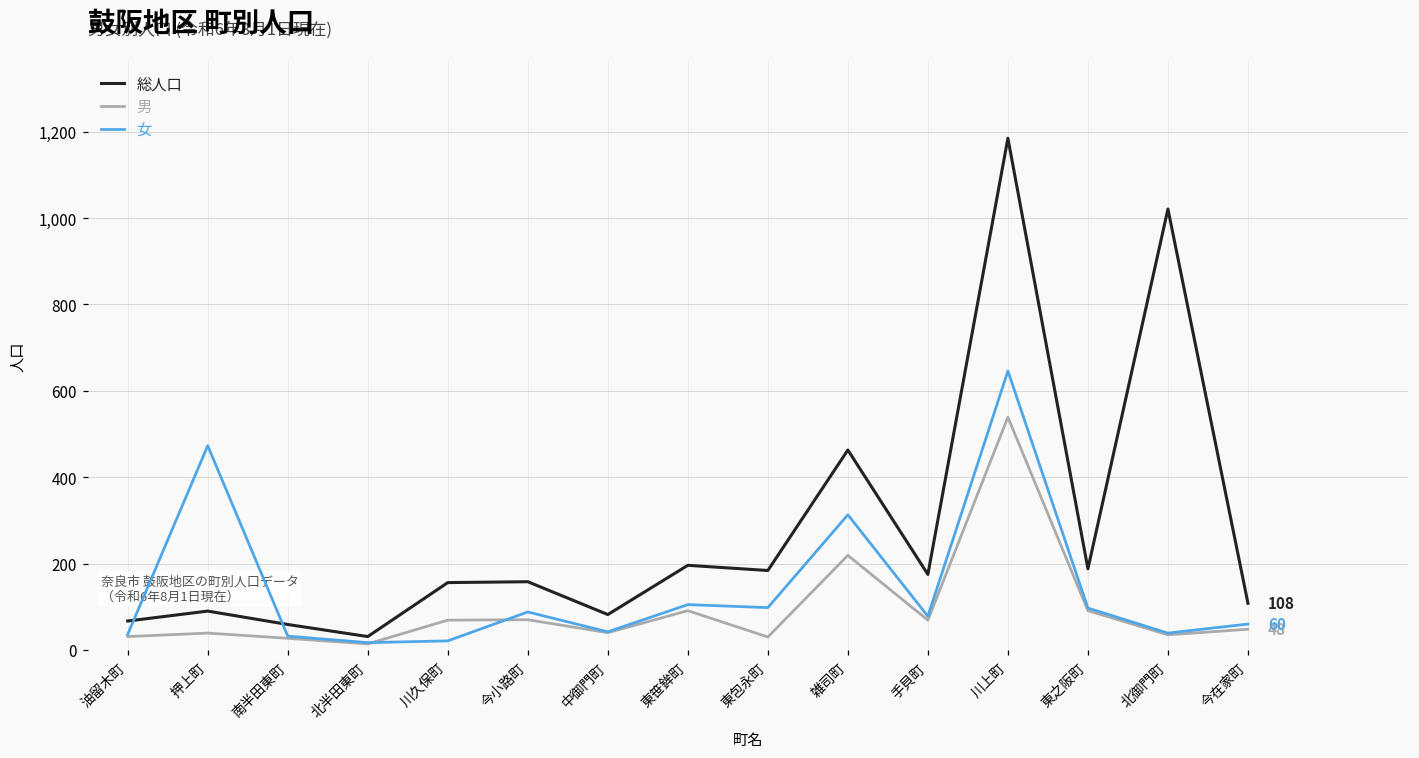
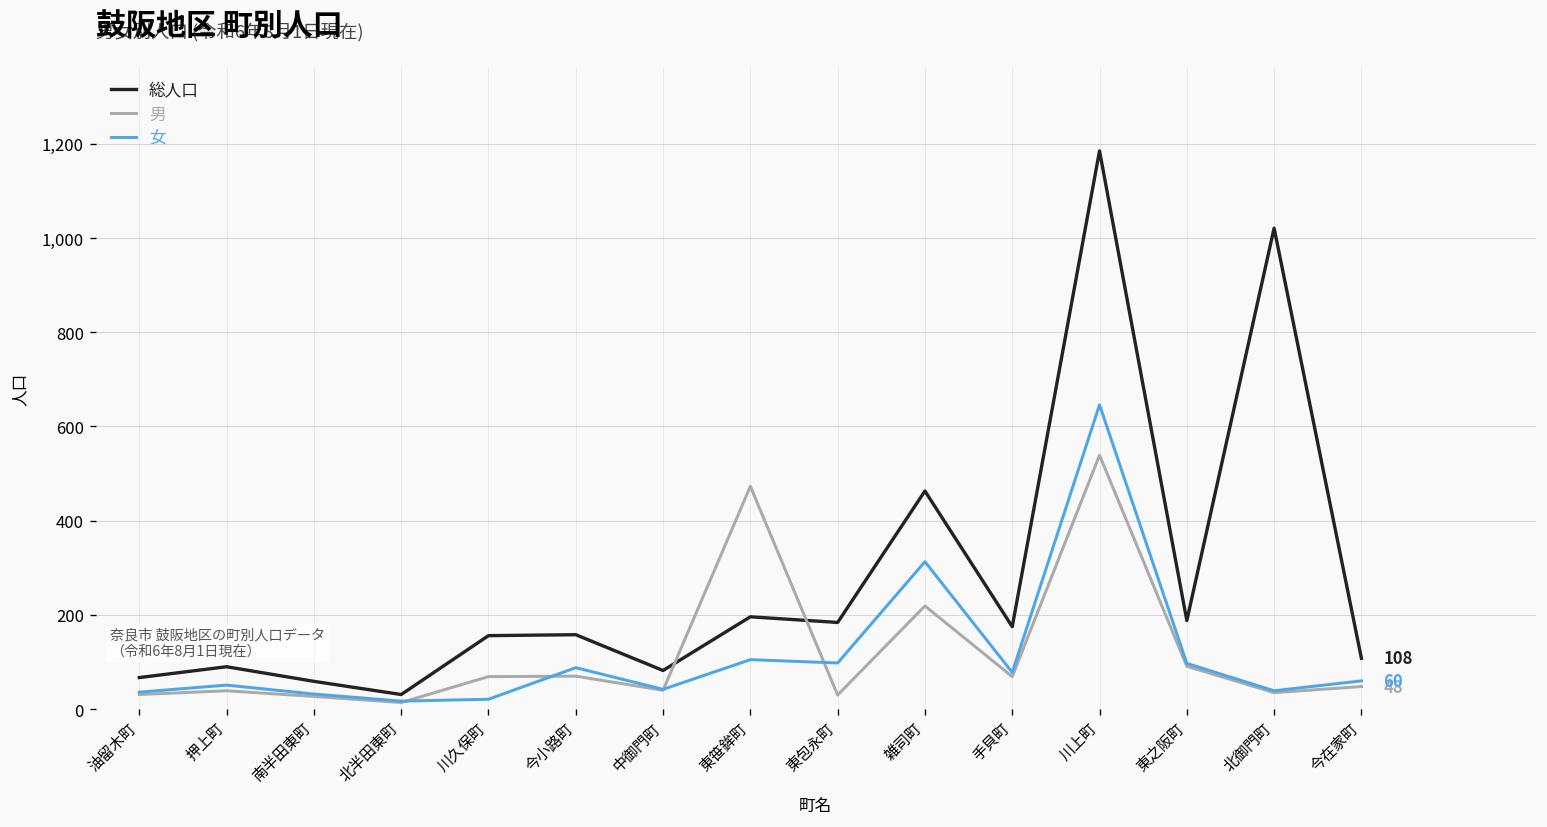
女, 押上町: 470 -> 50
男, 東笹鉾町: 90 -> 470
